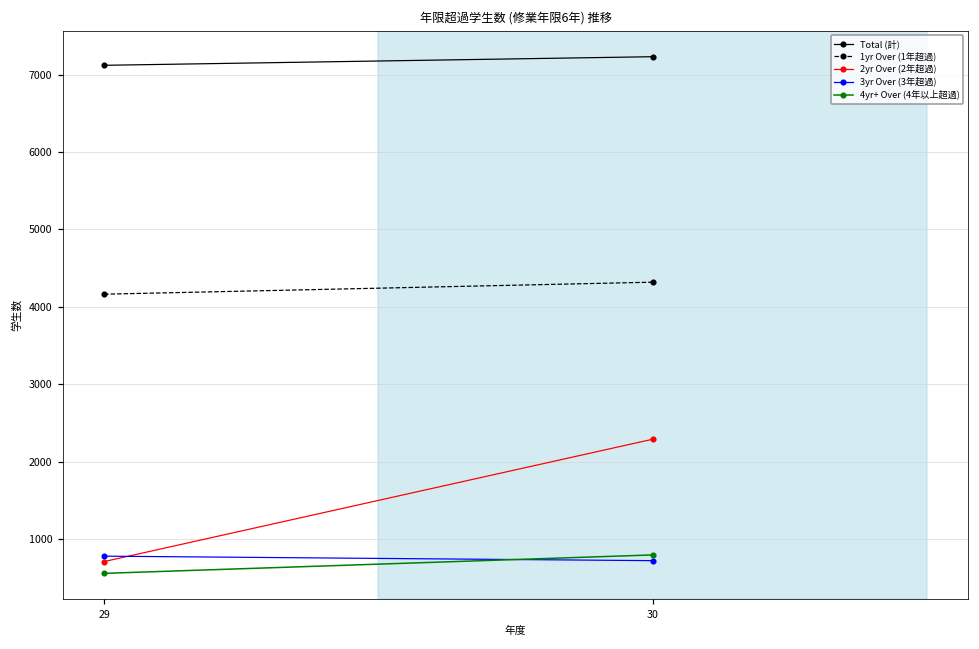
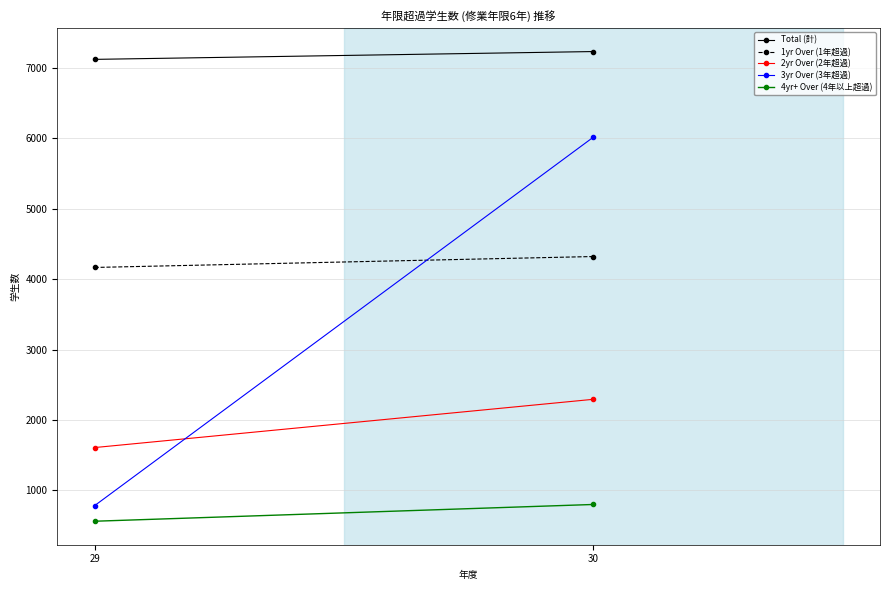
2yr Over (2年超過), 29: 700 -> 1600
3yr Over (3年超過), 30: 700 -> 6000
